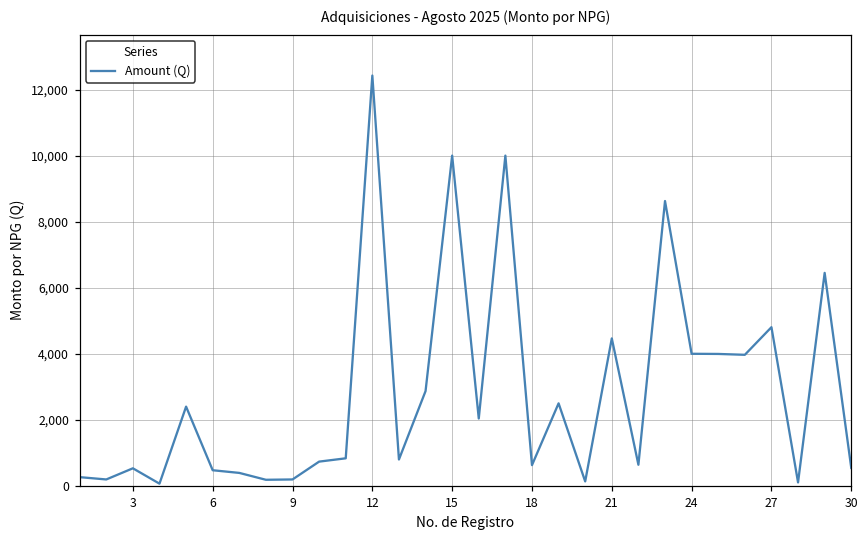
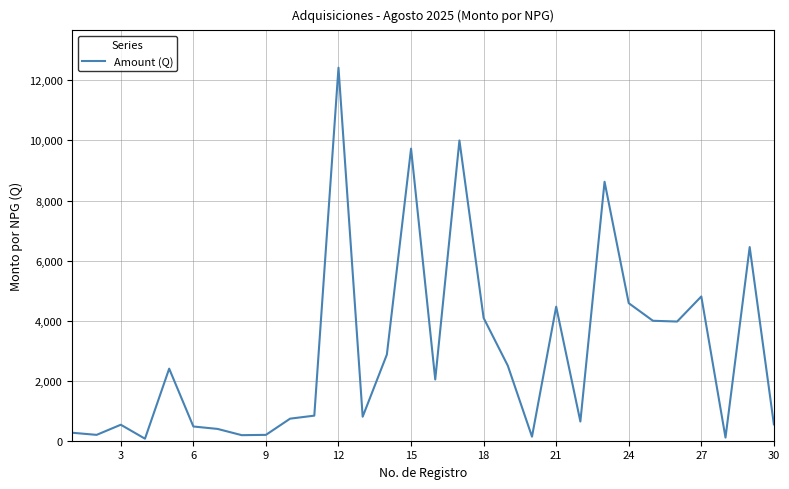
15: 10,000 -> 9,700
18: 600 -> 4,100
24: 4,000 -> 4,600
